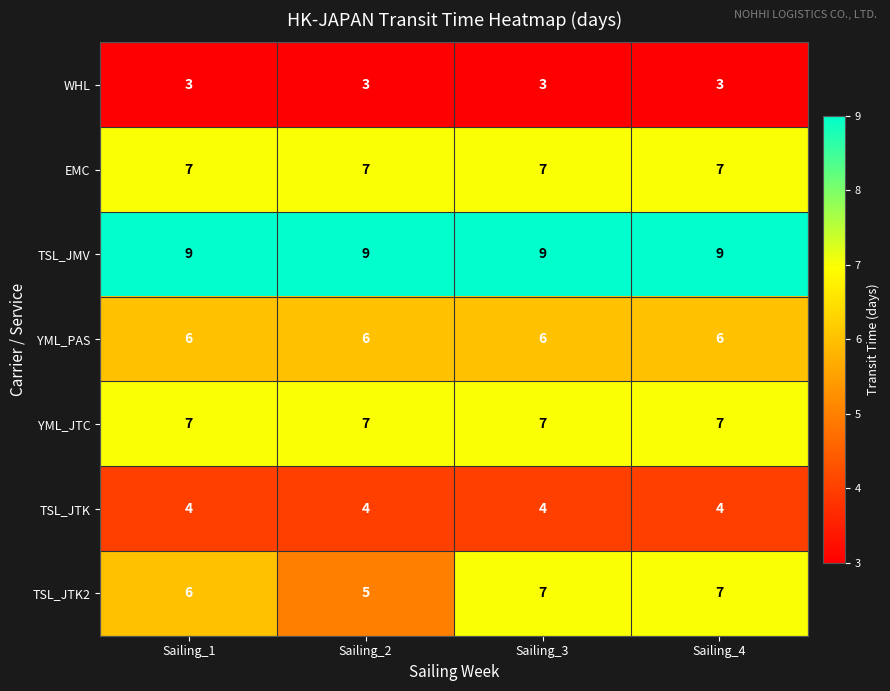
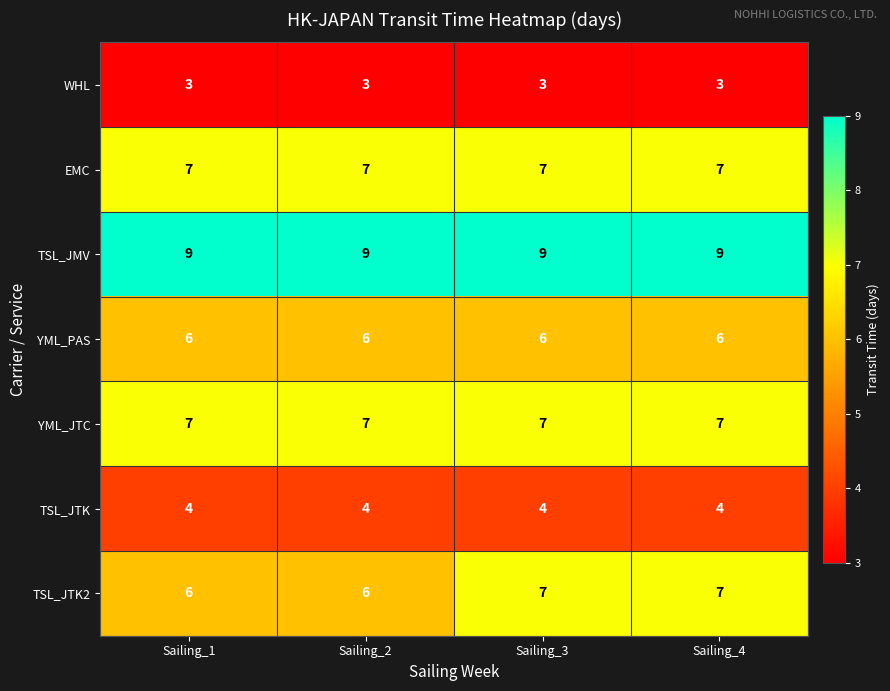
TSL_JTK2, Sailing_2: 5 -> 6
